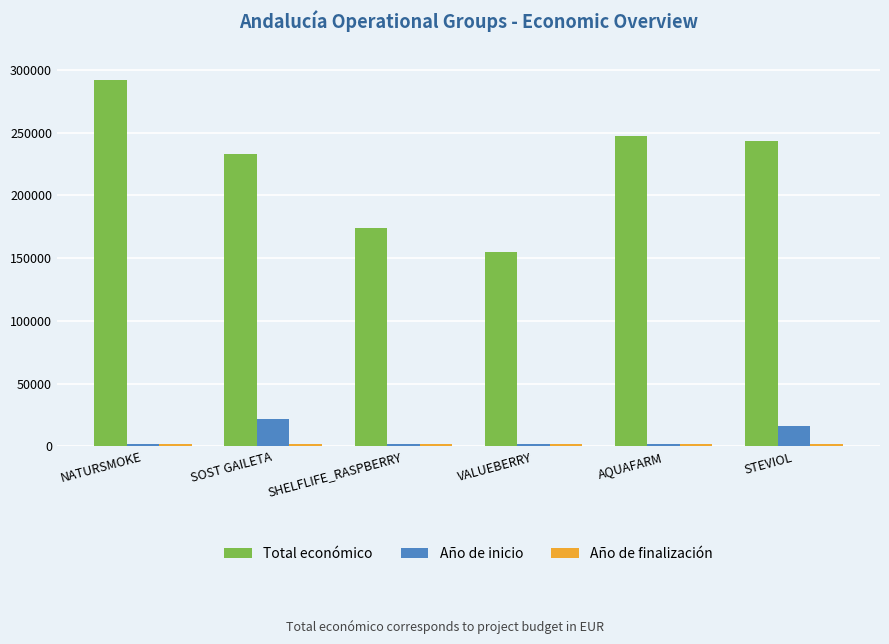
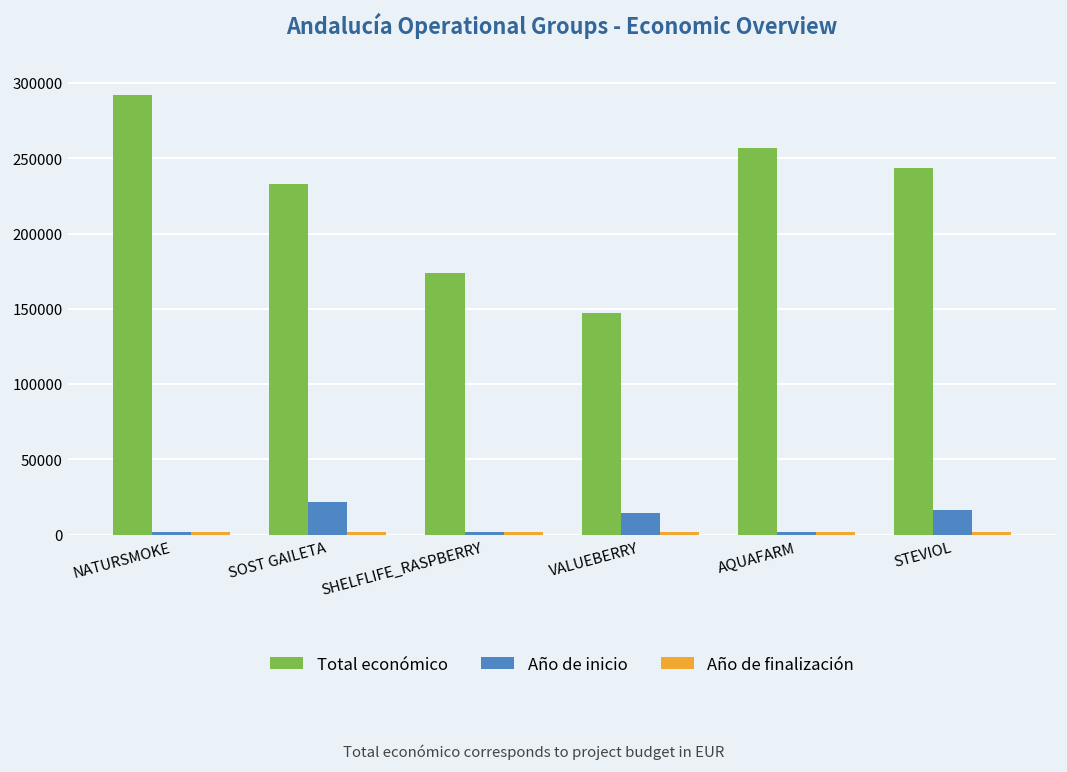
Total económico, VALUEBERRY: 155000 -> 147000
Año de inicio, VALUEBERRY: 2000 -> 15000
Total económico, AQUAFARM: 247000 -> 257000
